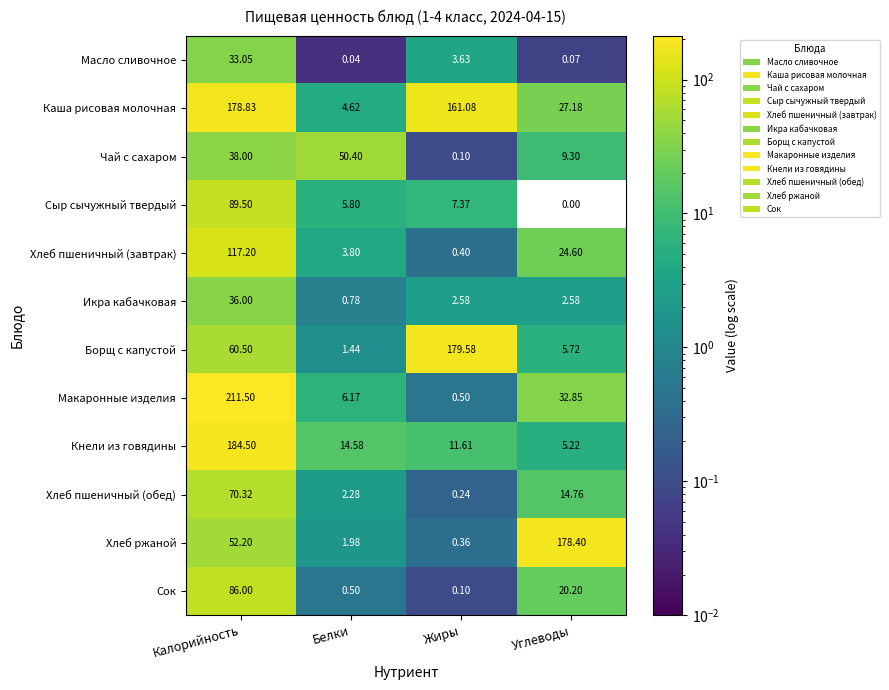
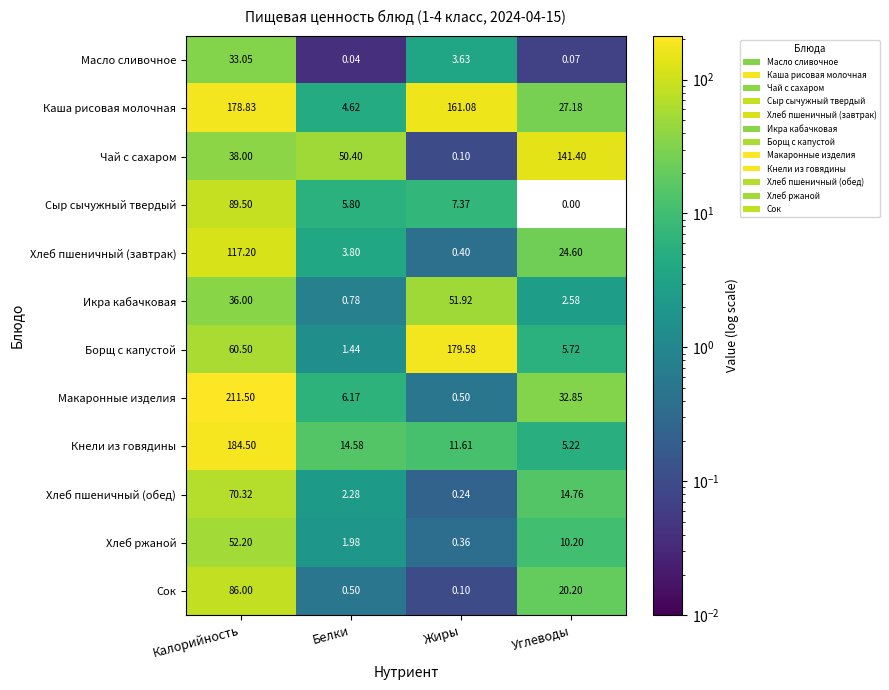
Чай с сахаром, Углеводы: 9.30 -> 141.40
Икра кабачковая, Жиры: 2.58 -> 51.92
Хлеб ржаной, Углеводы: 178.40 -> 10.20
